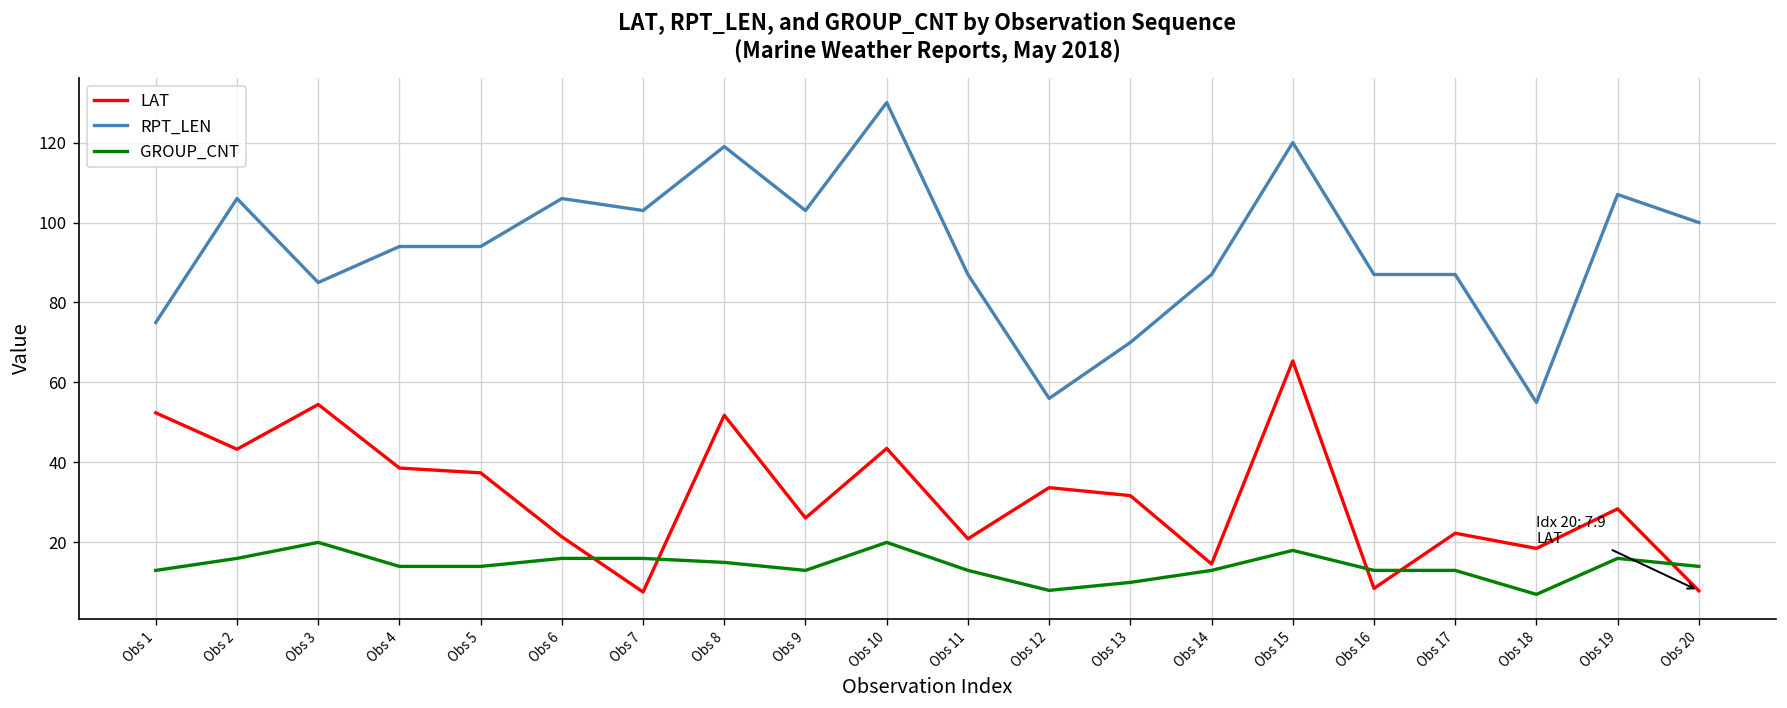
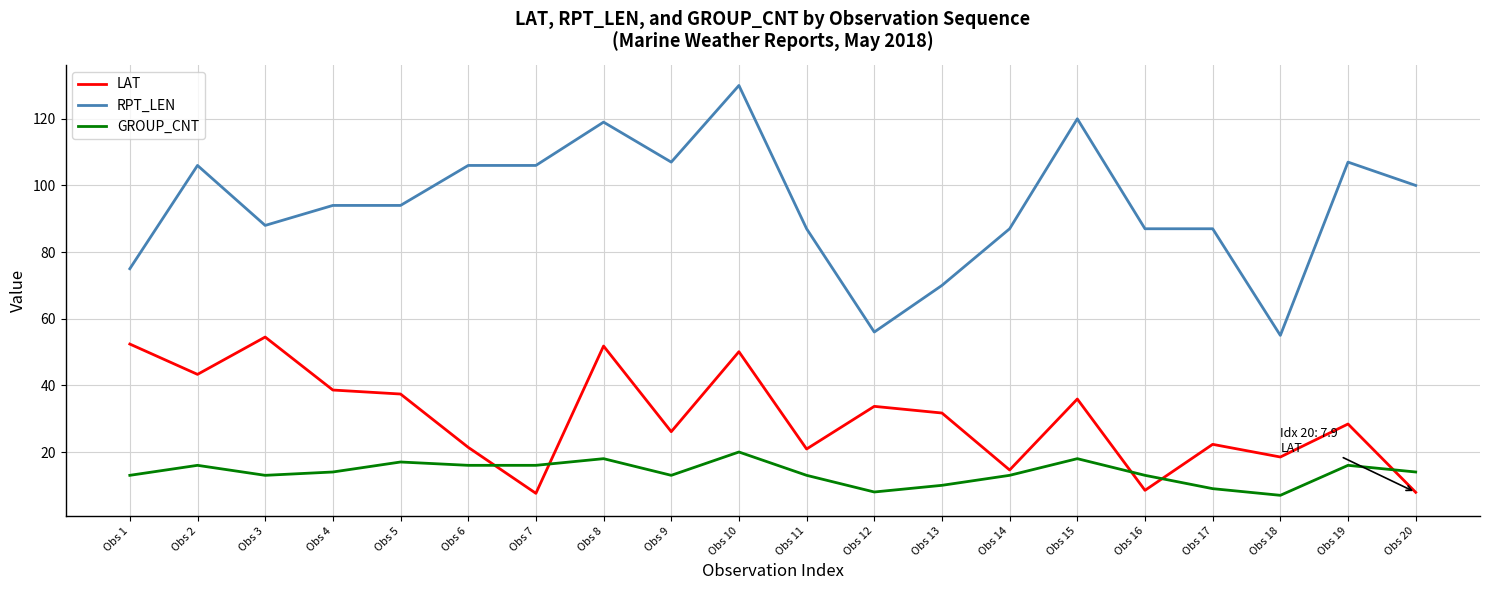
RPT_LEN, Obs 3: 85 -> 88
GROUP_CNT, Obs 3: 20 -> 13
GROUP_CNT, Obs 5: 14 -> 17
RPT_LEN, Obs 7: 103 -> 106
GROUP_CNT, Obs 8: 15 -> 18
RPT_LEN, Obs 9: 103 -> 107
LAT, Obs 10: 44 -> 50
LAT, Obs 15: 65 -> 36
GROUP_CNT, Obs 17: 13 -> 9
